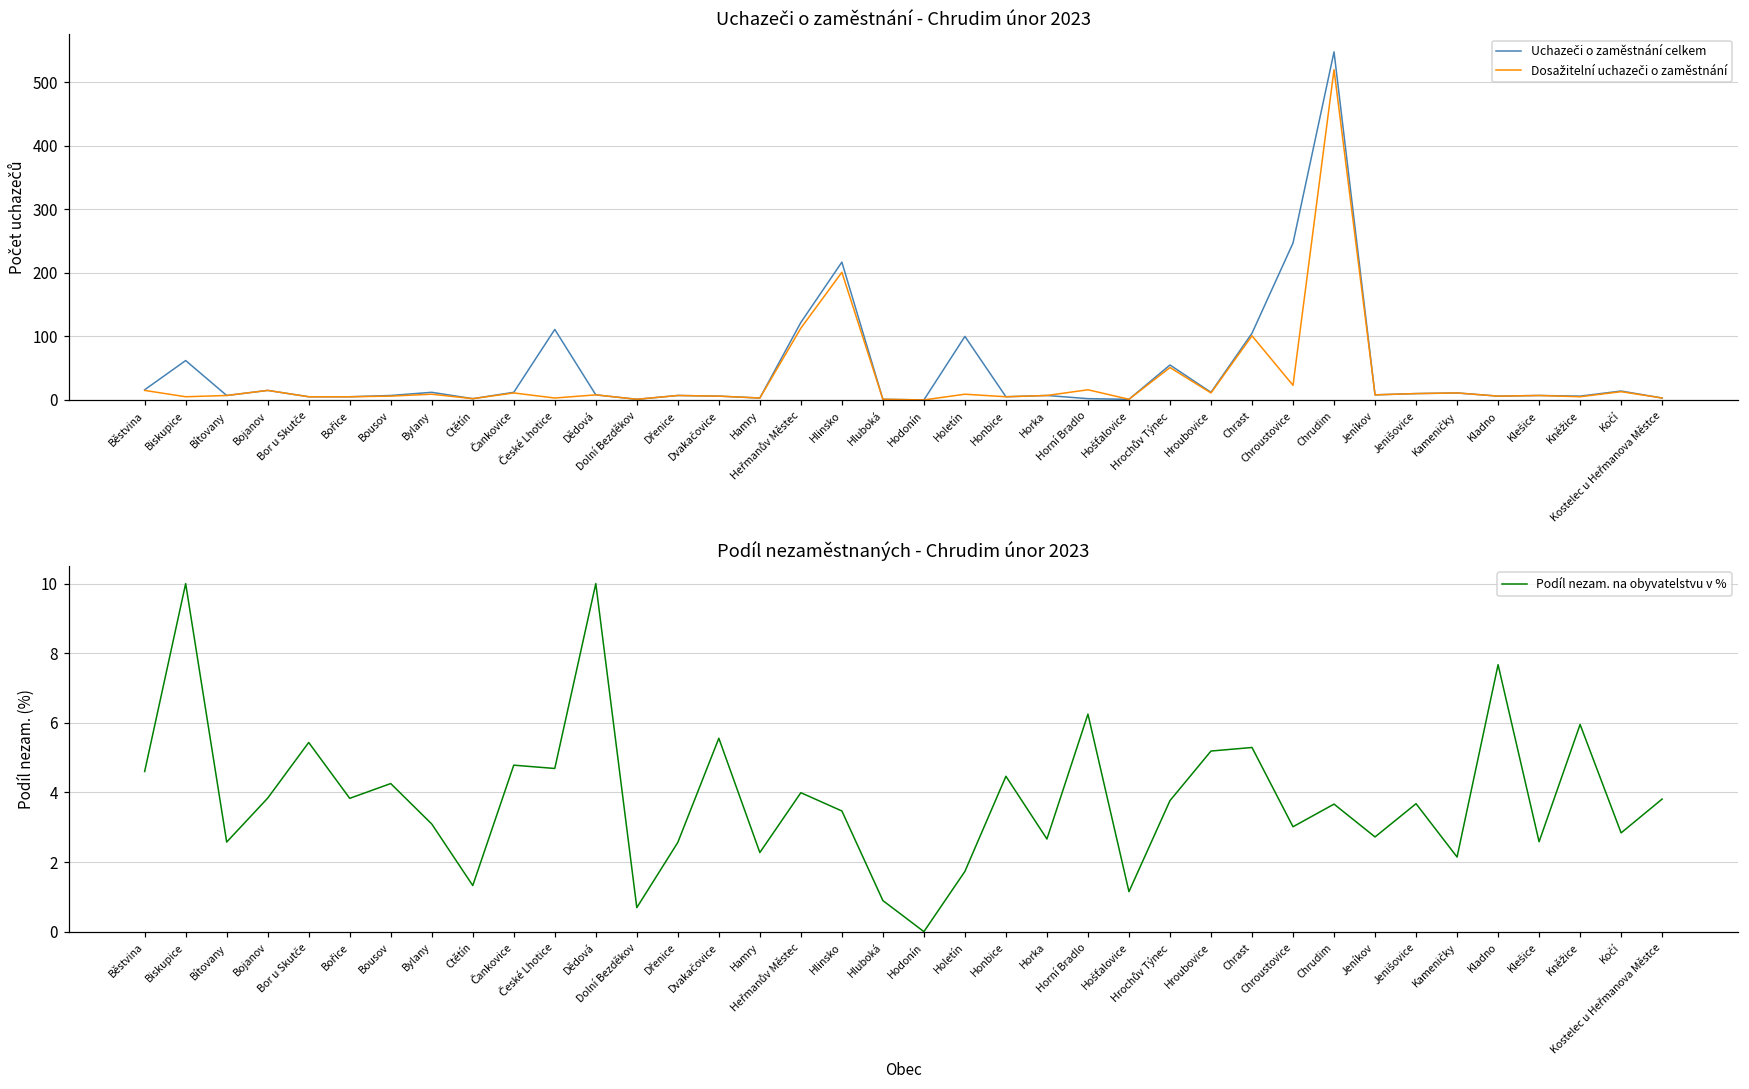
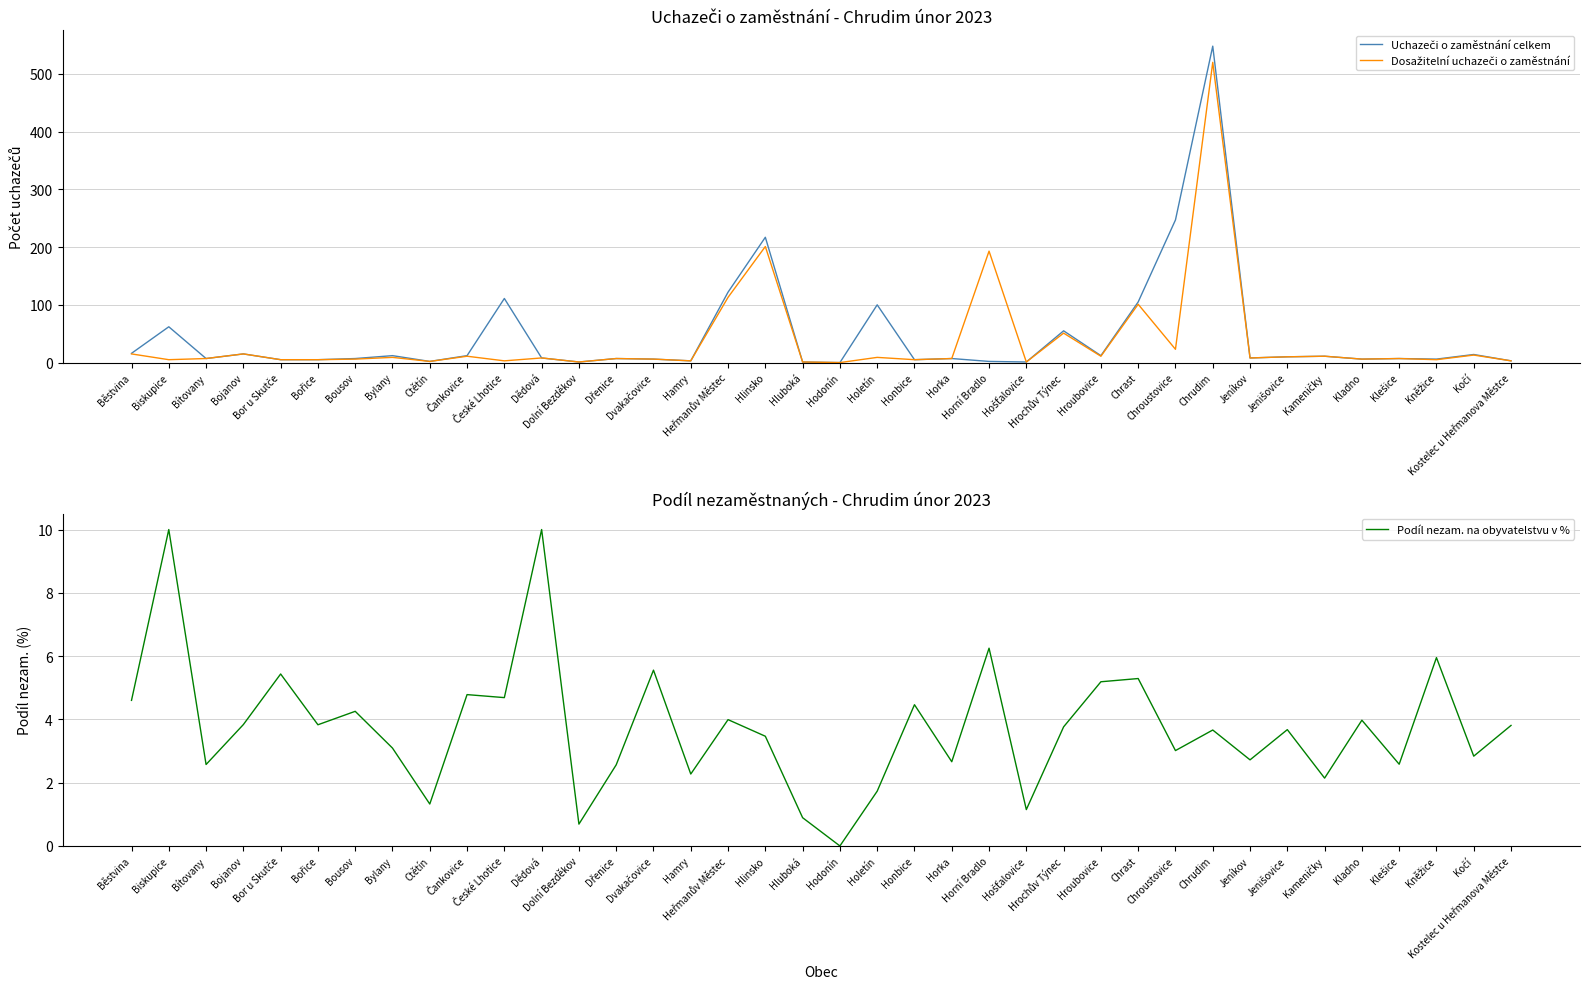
Uchazeči o zaměstnání - Chrudim únor 2023, Dosažitelní uchazeči o zaměstnání, Horní Bradlo: 20 -> 190
Podíl nezaměstnaných - Chrudim únor 2023, Kladno: 7.7 -> 4.0
